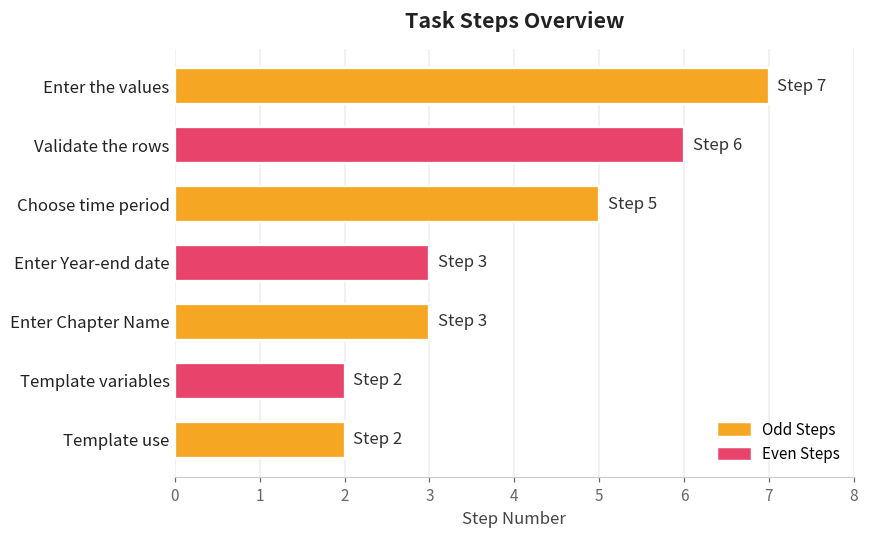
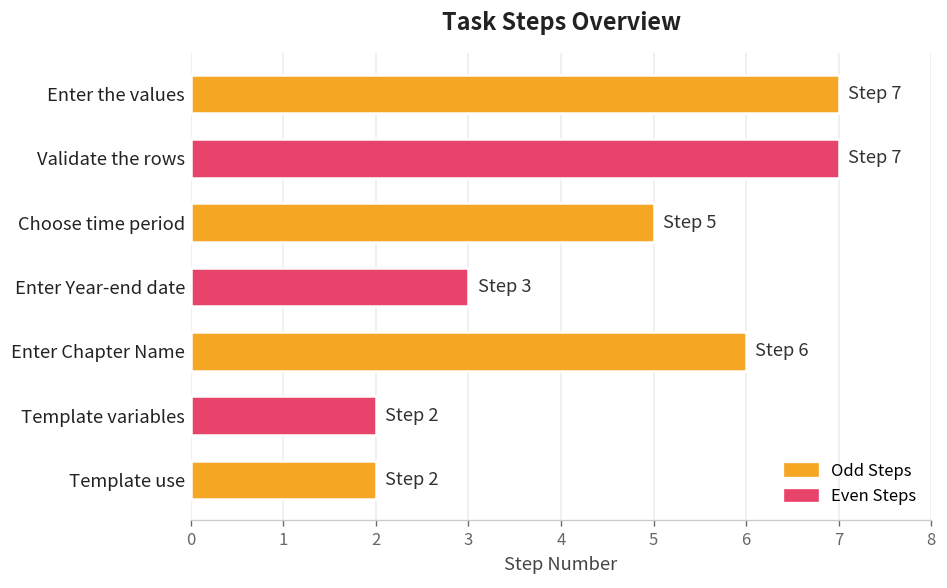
Validate the rows: 6 -> 7
Enter Chapter Name: 3 -> 6
